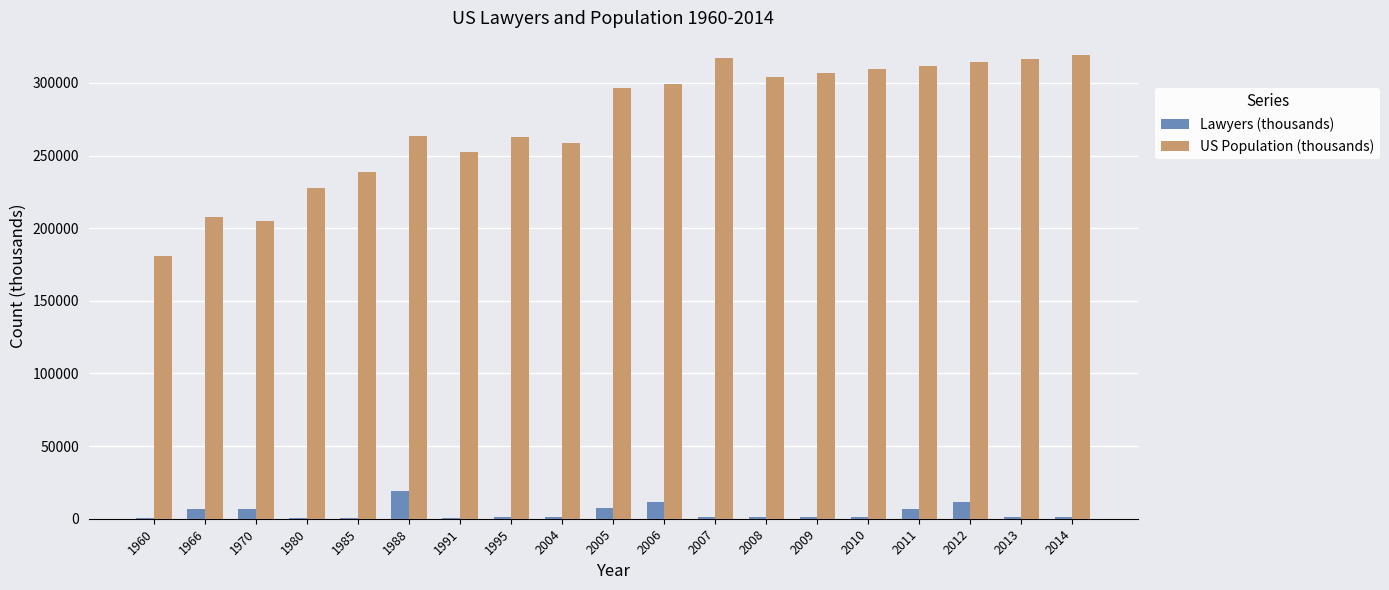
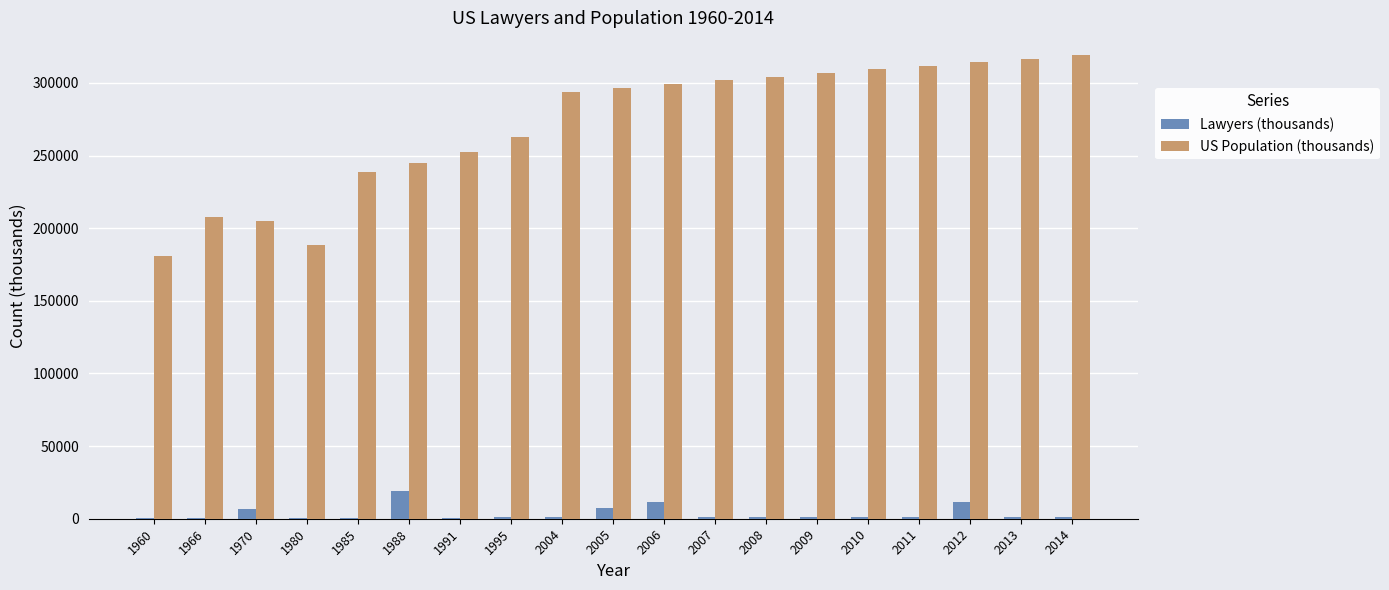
Lawyers (thousands), 1966: 6000 -> 0
US Population (thousands), 1980: 228000 -> 188000
US Population (thousands), 1988: 263000 -> 245000
US Population (thousands), 2004: 259000 -> 294000
US Population (thousands), 2007: 317000 -> 302000
Lawyers (thousands), 2011: 7000 -> 1000
